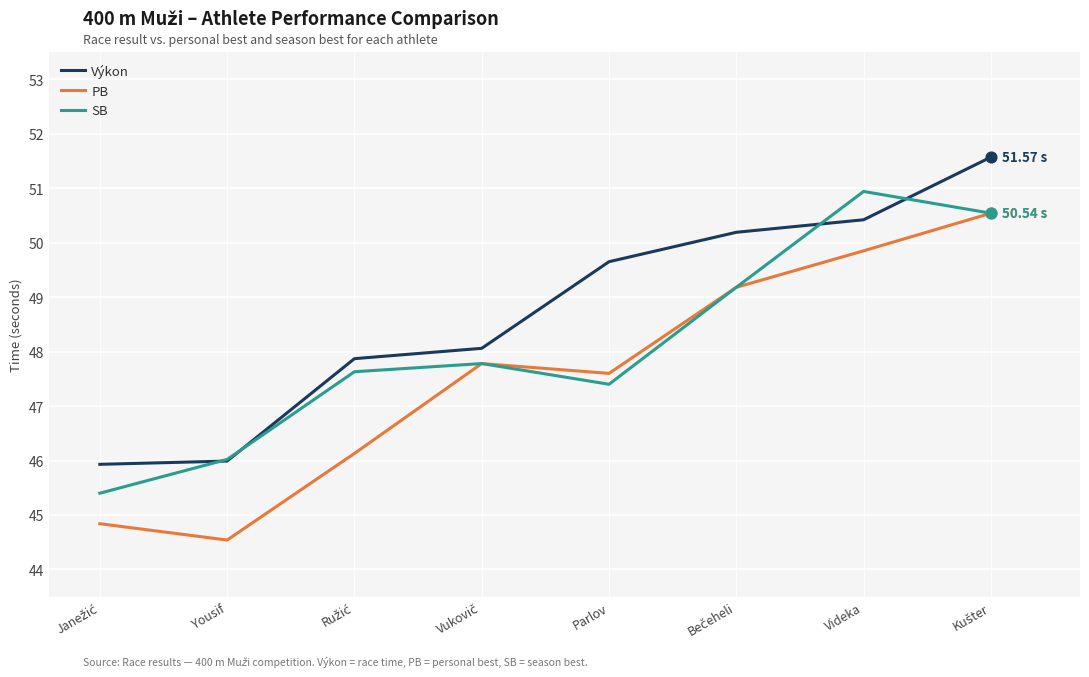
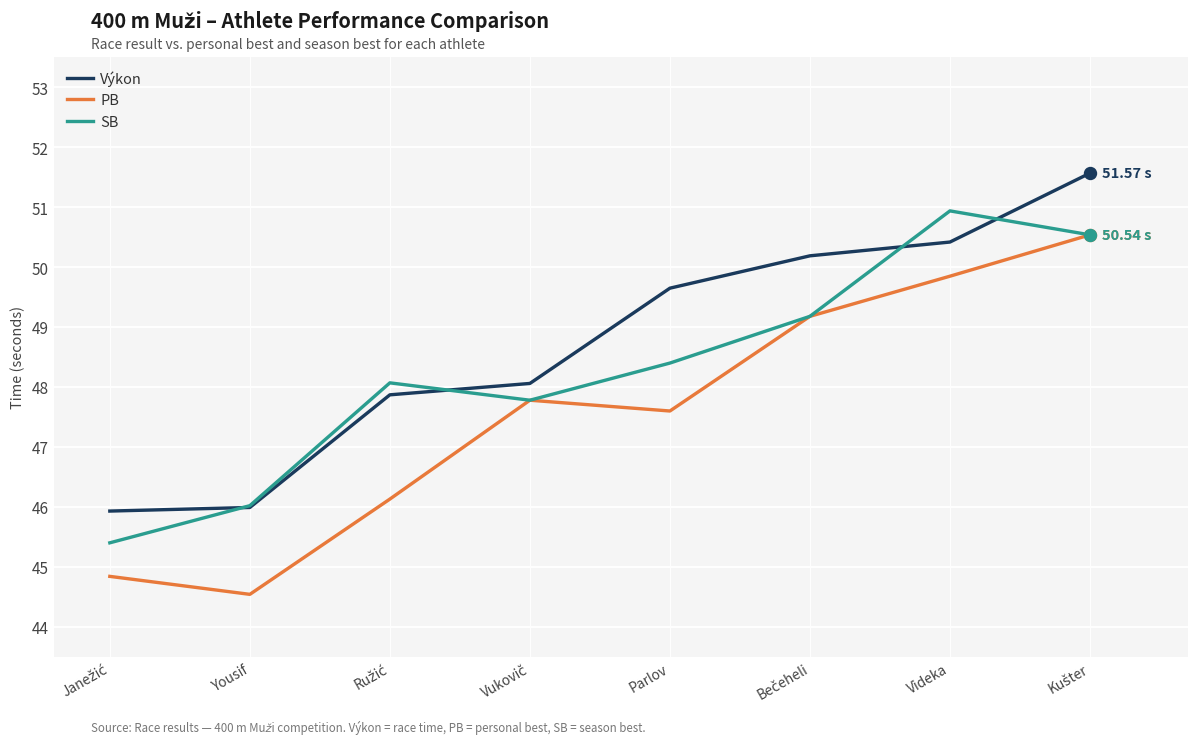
SB, Ružić: 47.6 -> 48.1
SB, Parlov: 47.4 -> 48.4
